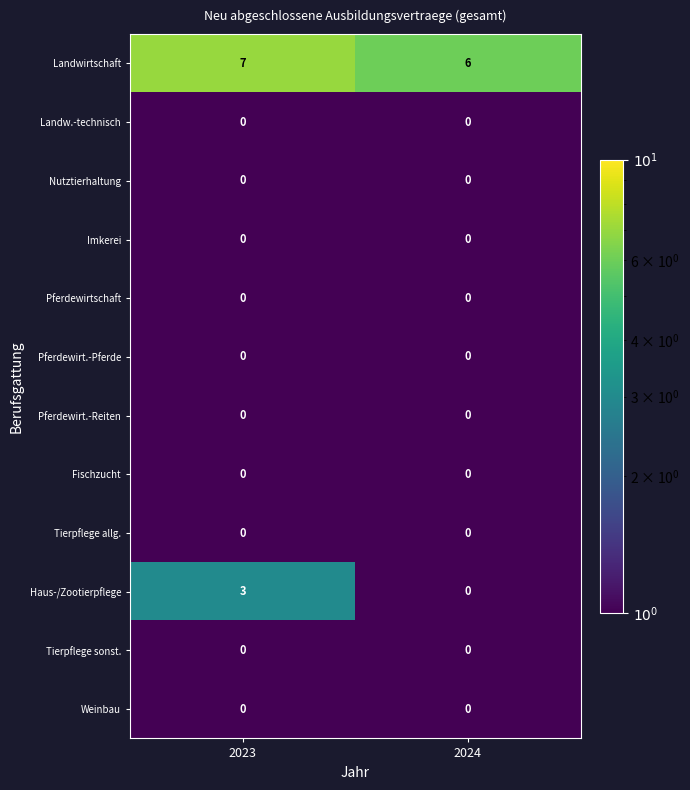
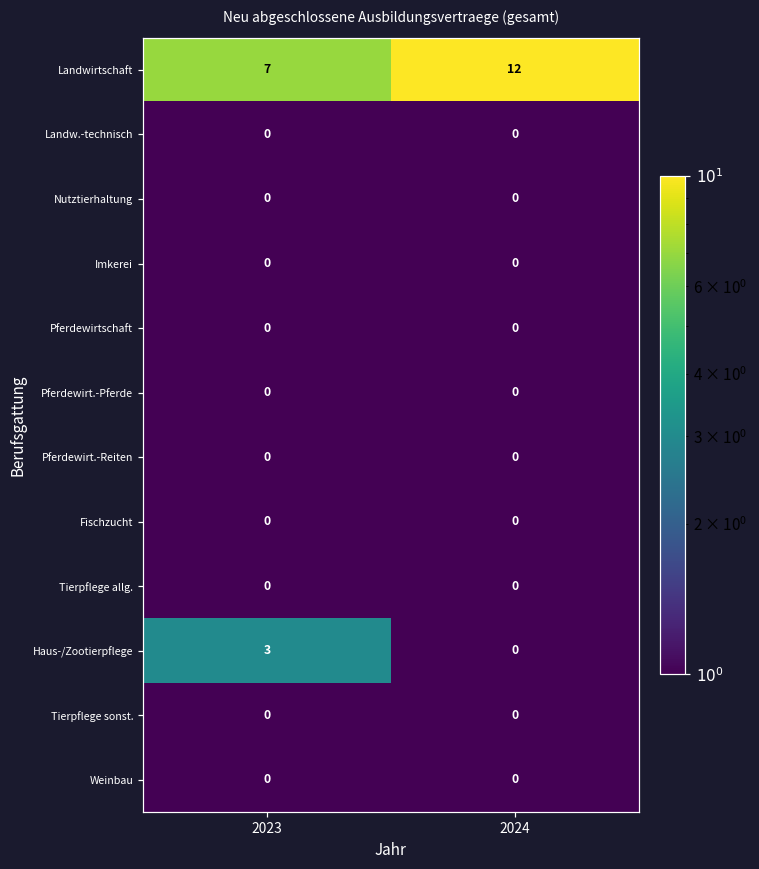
Landwirtschaft, 2024: 6 -> 12
